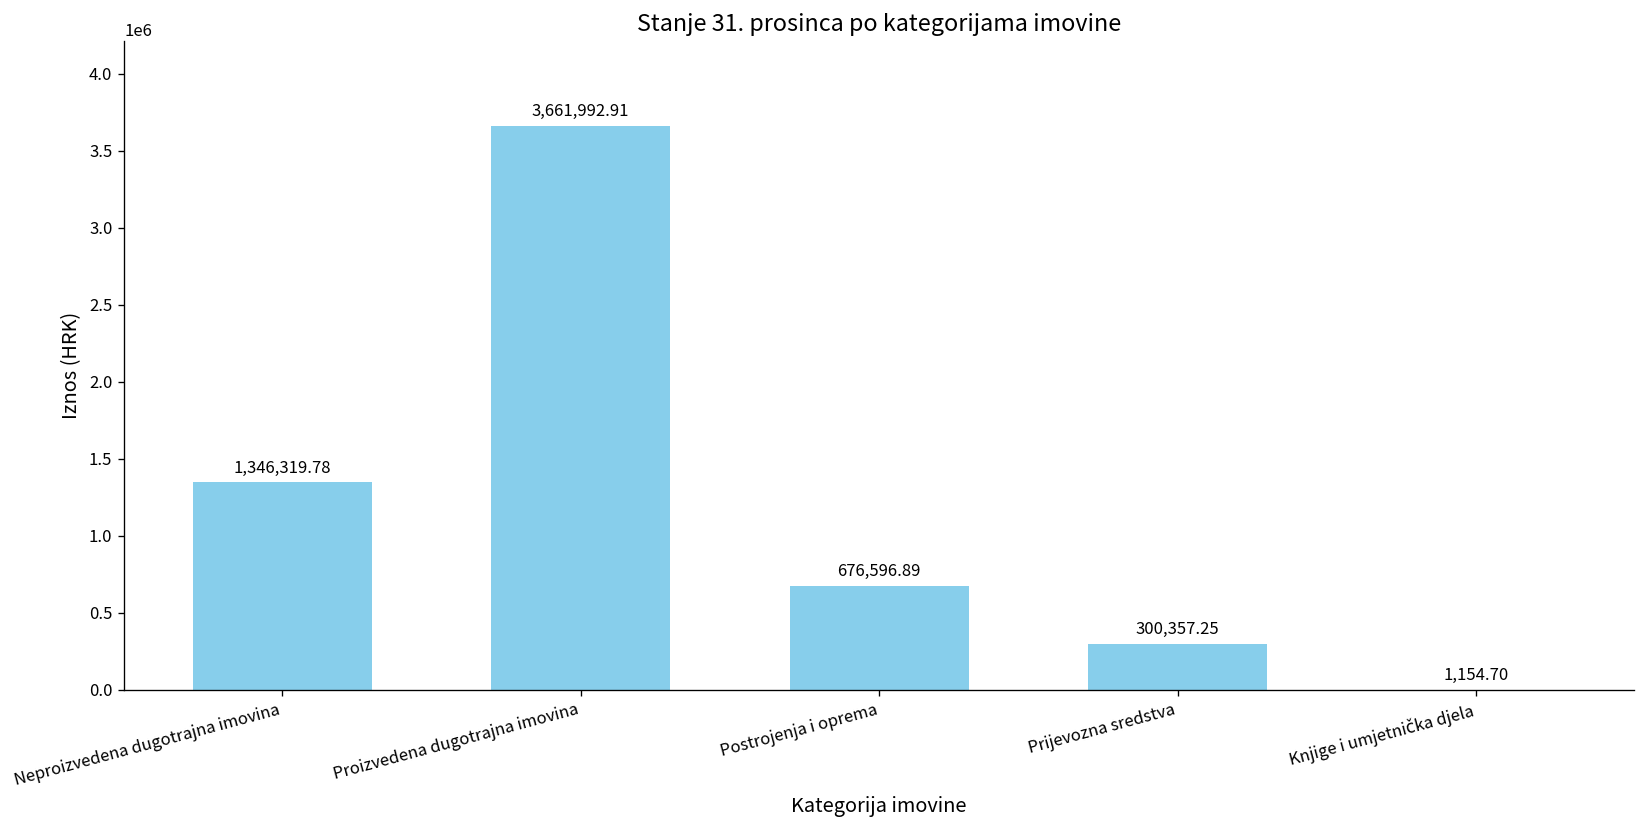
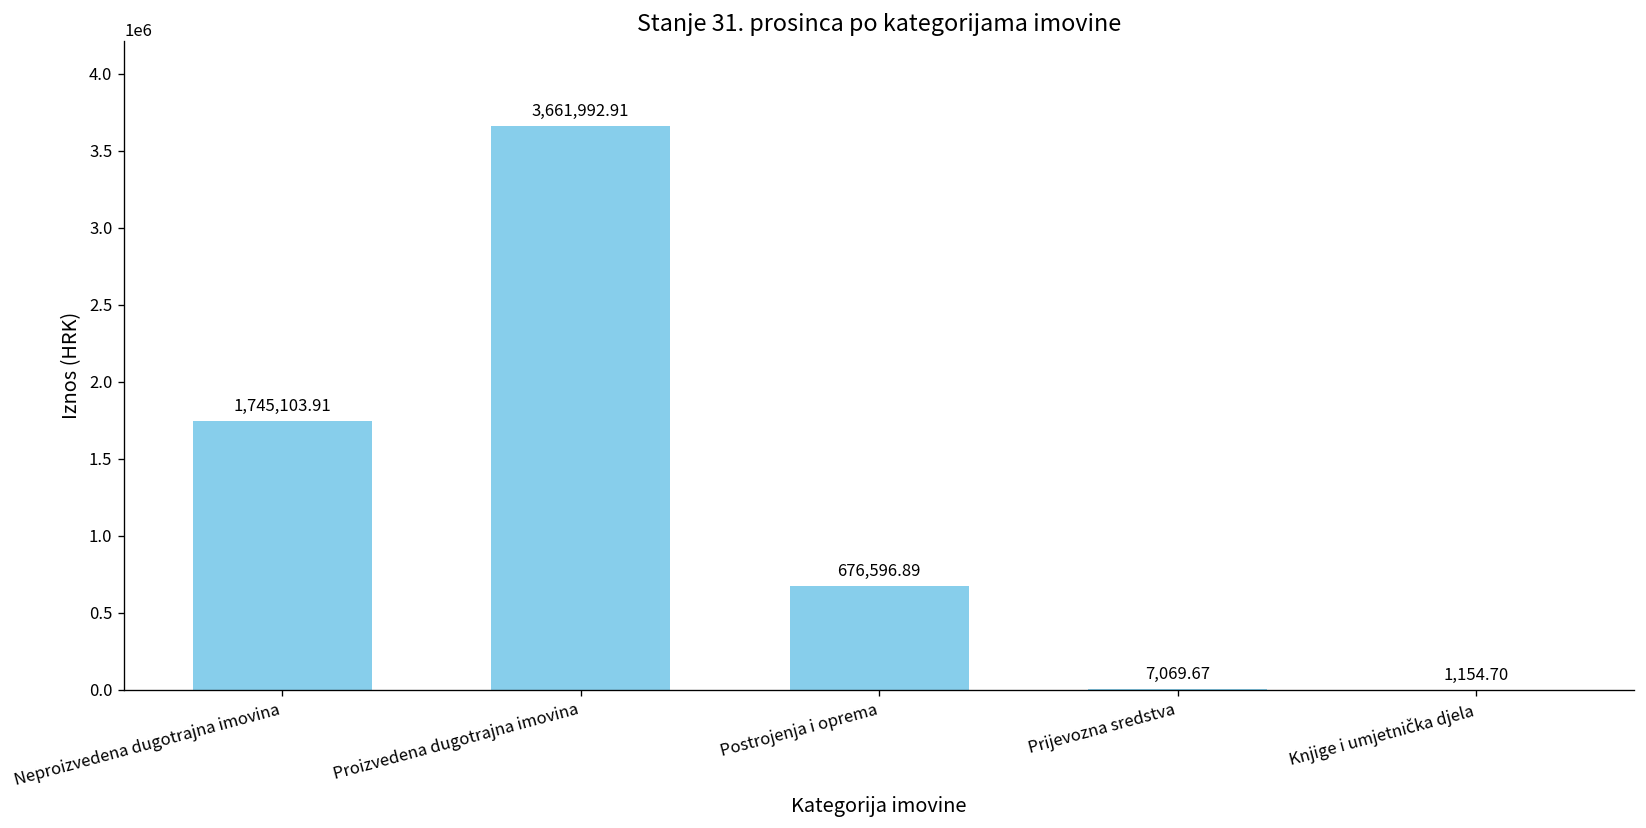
Neproizvedena dugotrajna imovina: 1,346,319.78 -> 1,745,103.91
Prijevozna sredstva: 300,357.25 -> 7,069.67
